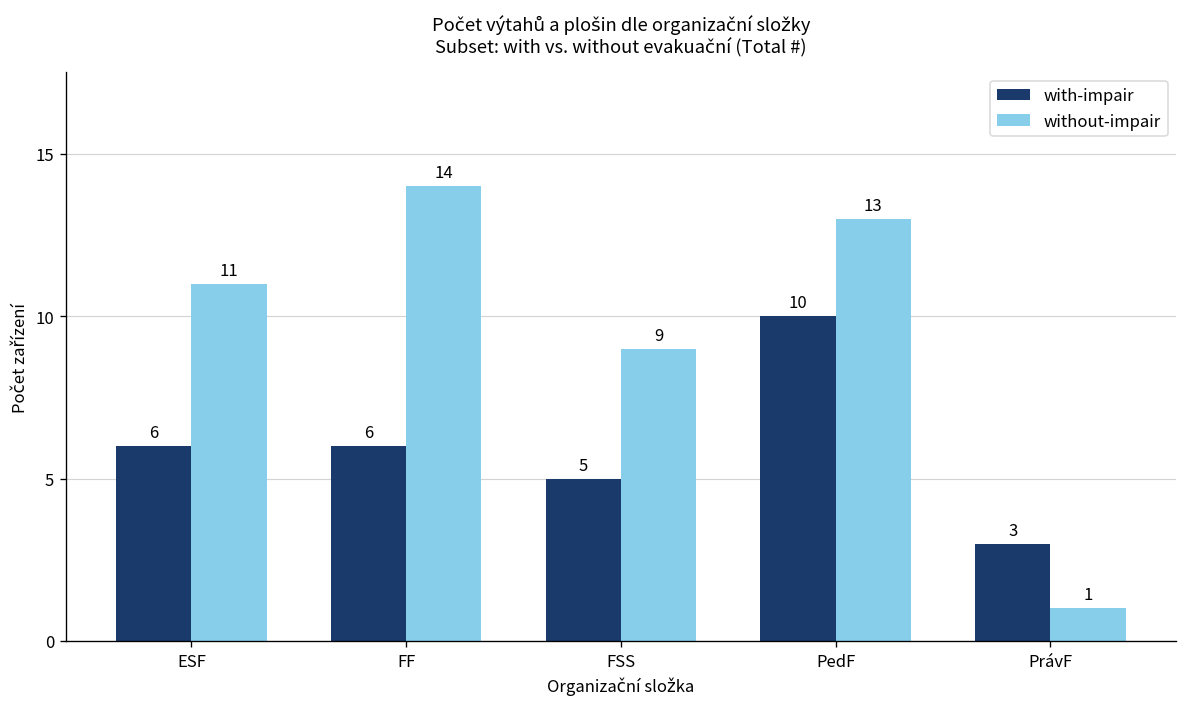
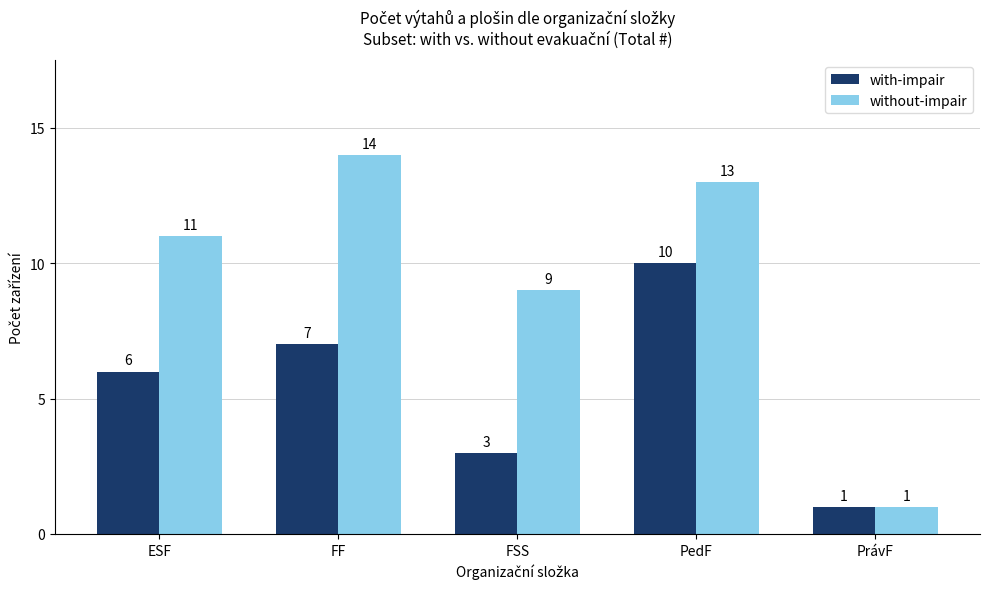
with-impair, FF: 6 -> 7
with-impair, FSS: 5 -> 3
with-impair, PrávF: 3 -> 1
